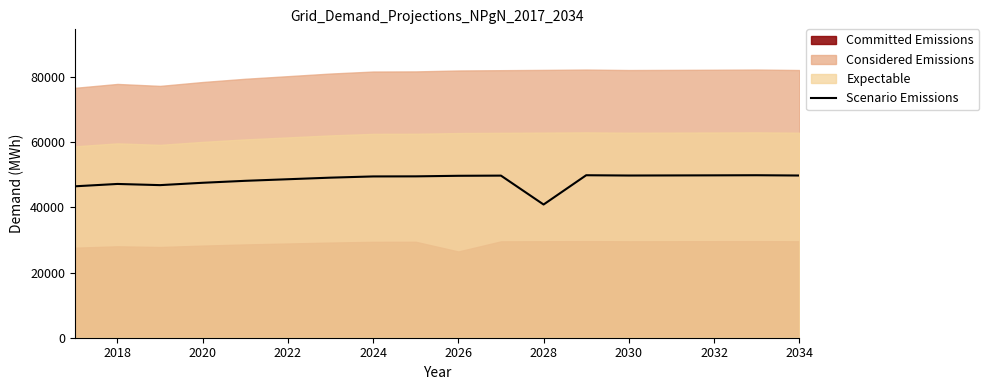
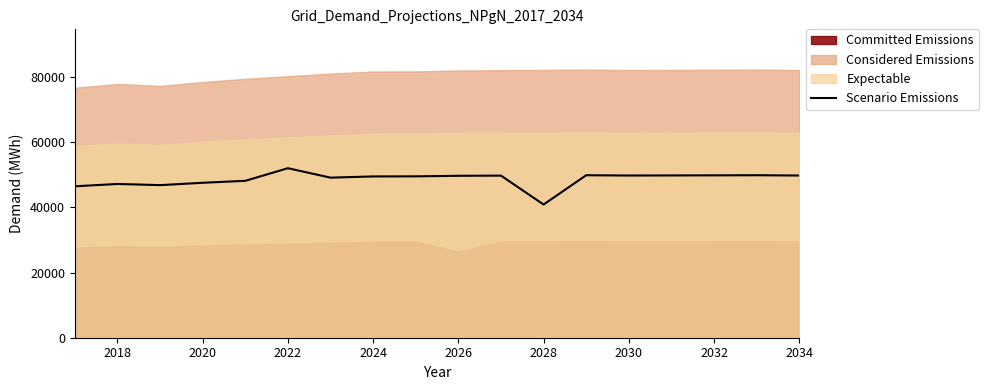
Scenario Emissions, 2022: 49000 -> 52000
